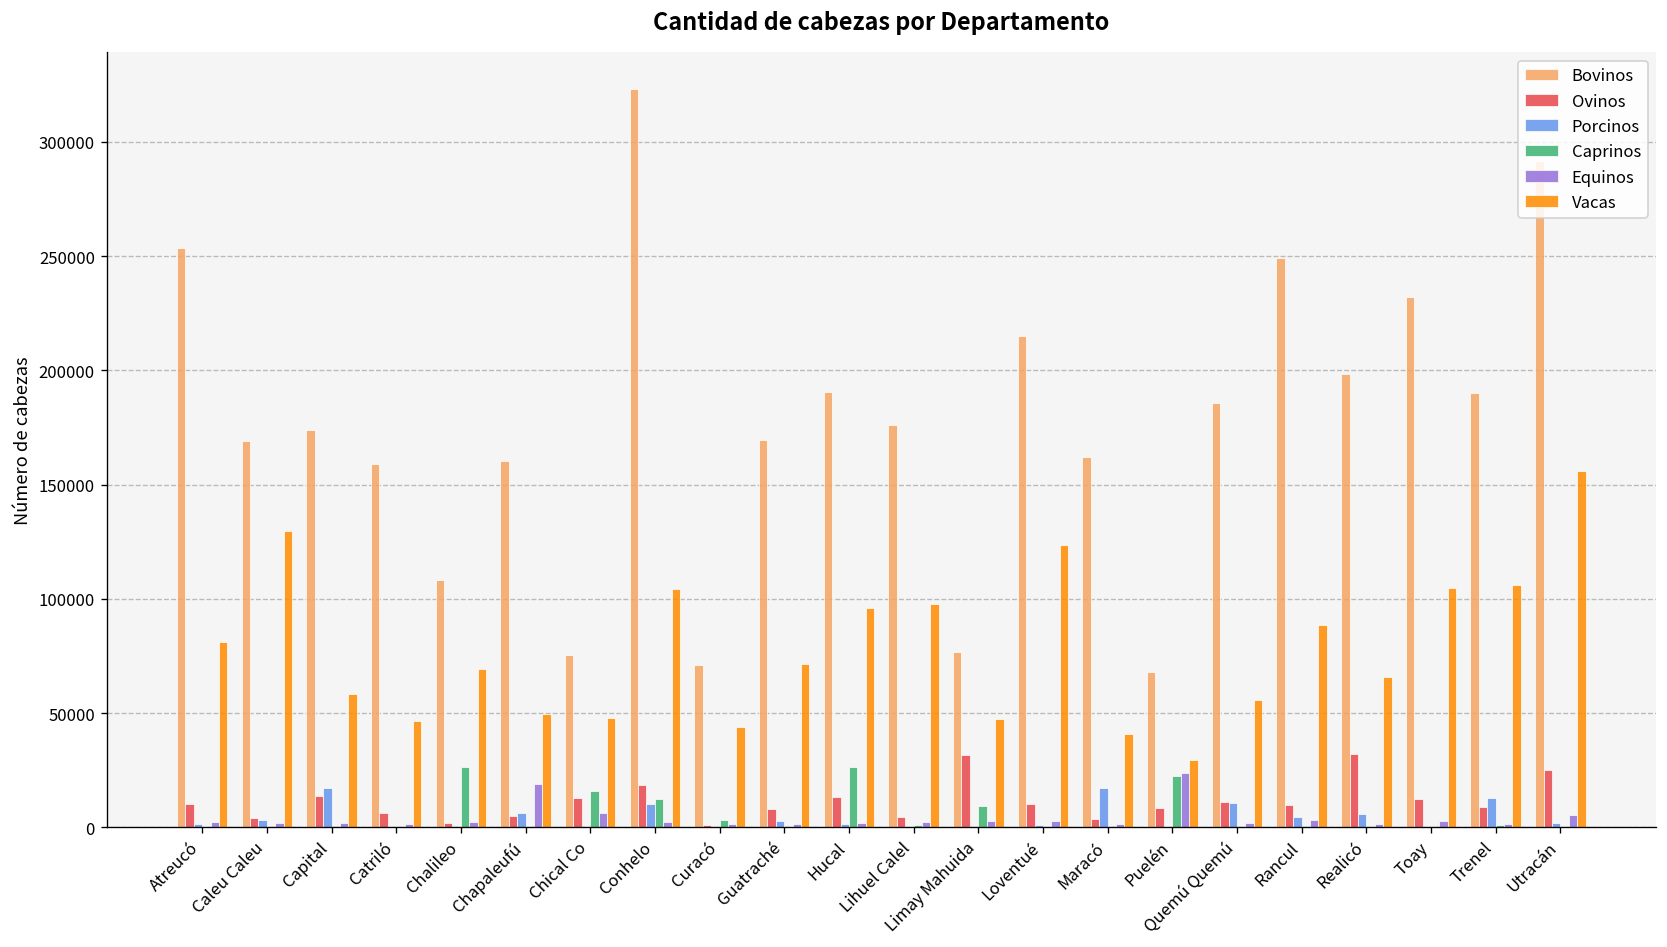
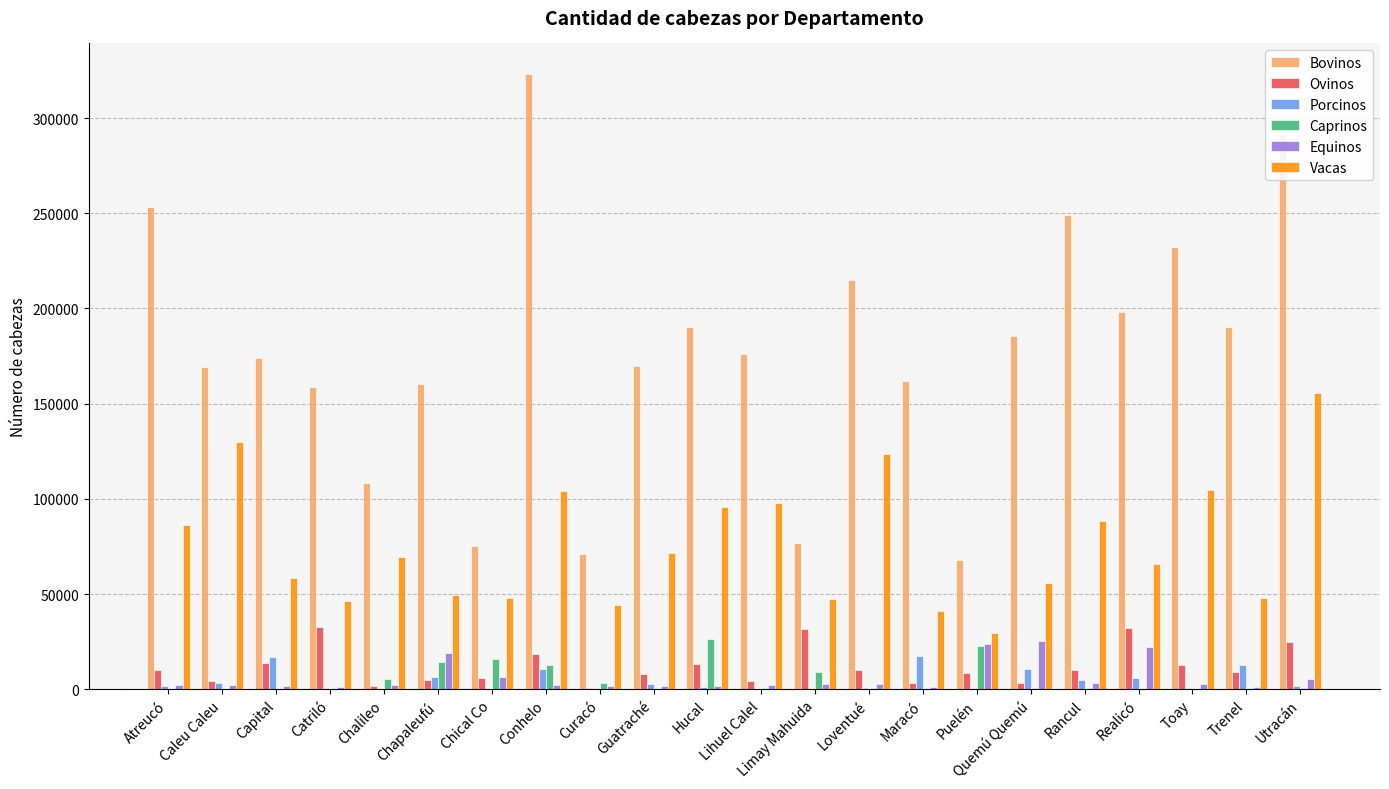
Vacas, Atreucó: 81000 -> 86000
Ovinos, Catriló: 6000 -> 33000
Caprinos, Chalileo: 26000 -> 5000
Caprinos, Chapaleufú: 0 -> 14000
Ovinos, Chical Co: 13000 -> 6000
Ovinos, Quemú Quemú: 11000 -> 3000
Equinos, Quemú Quemú: 2000 -> 25000
Equinos, Realicó: 1000 -> 22000
Vacas, Trenel: 106000 -> 48000
